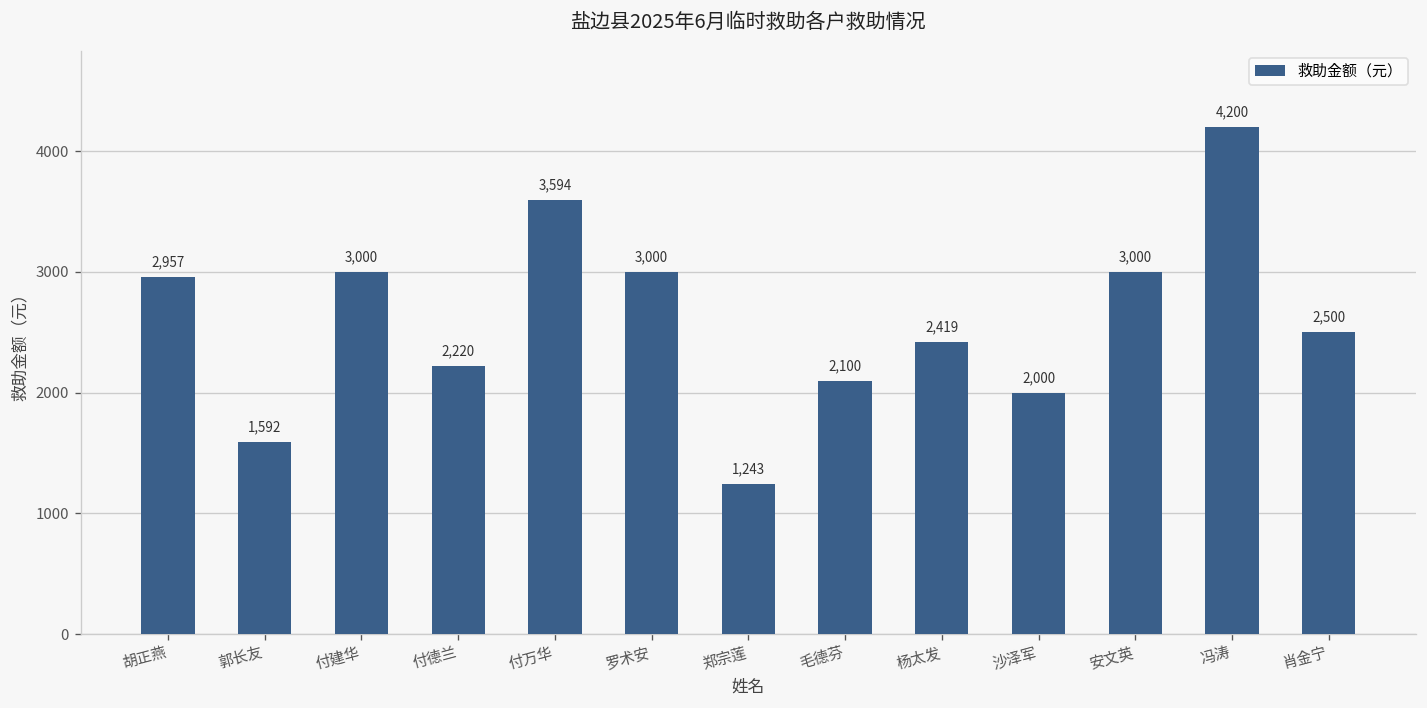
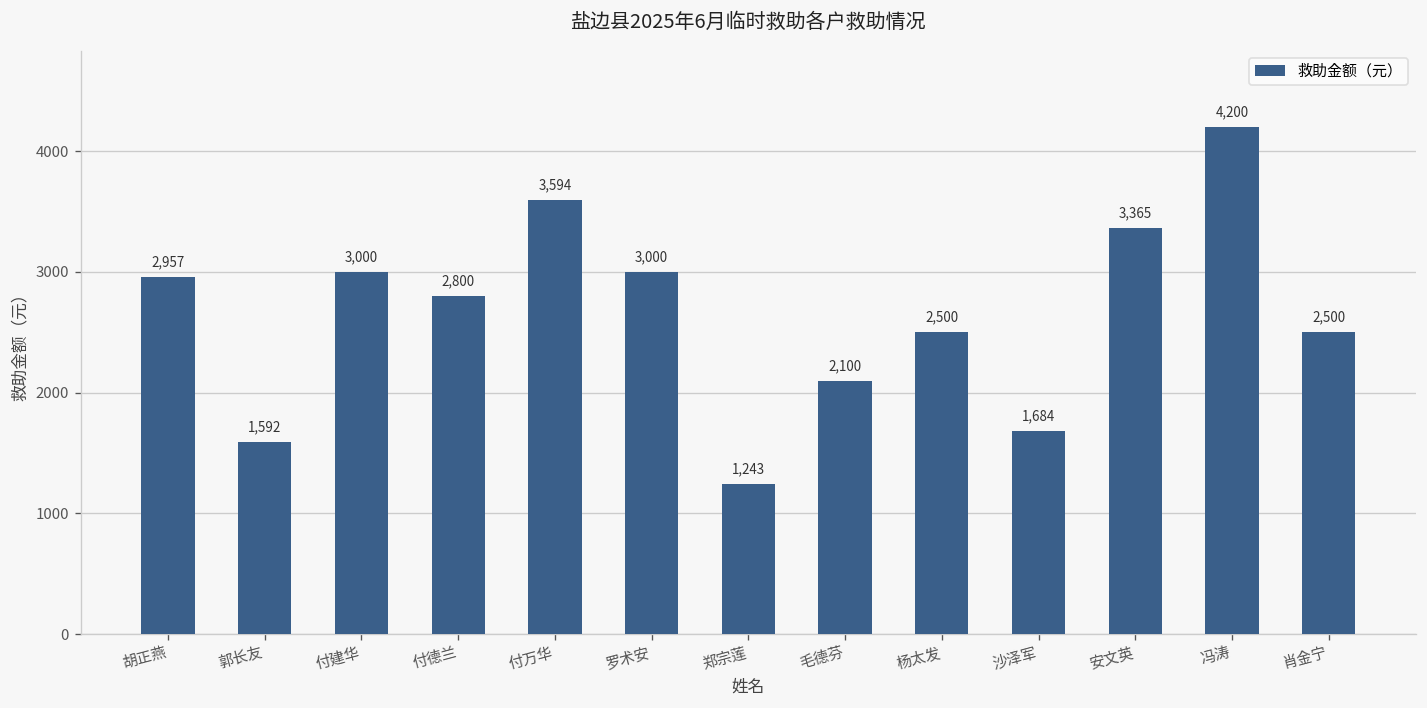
付德兰: 2,220 -> 2,800
杨太发: 2,419 -> 2,500
沙泽军: 2,000 -> 1,684
安文英: 3,000 -> 3,365
